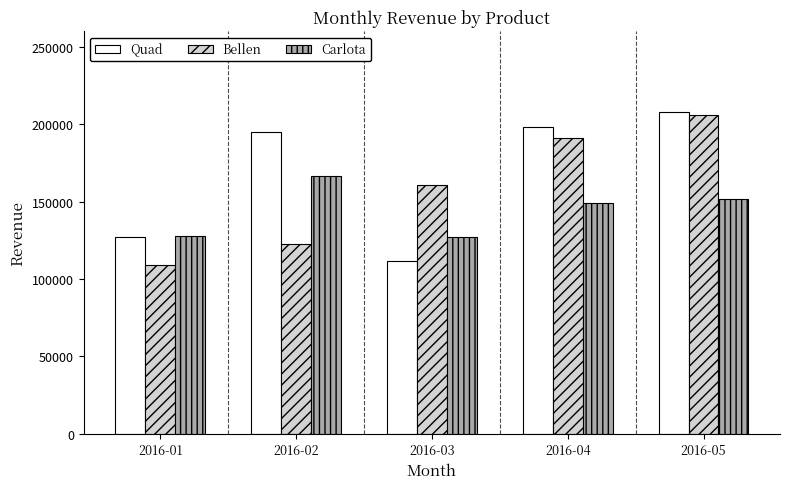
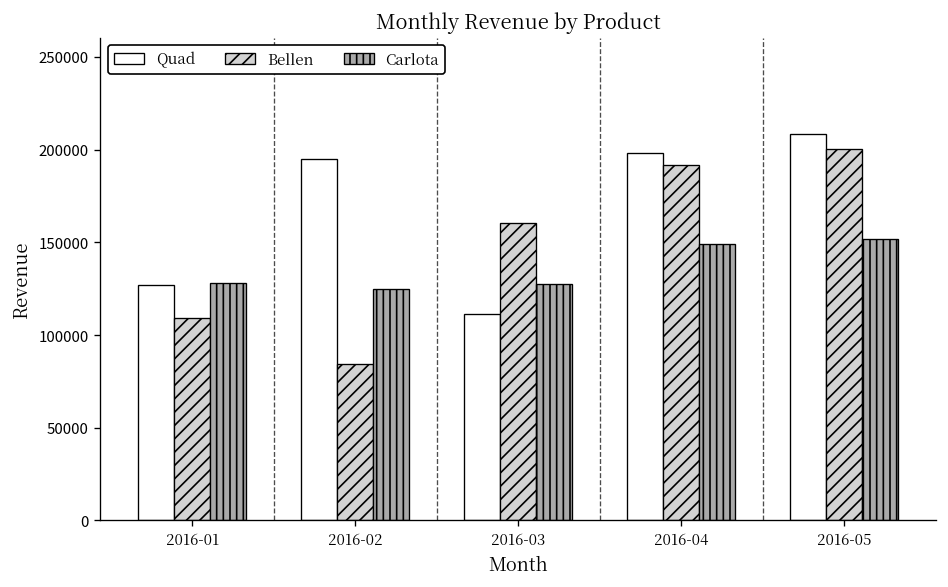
Bellen, 2016-02: 123000 -> 85000
Carlota, 2016-02: 167000 -> 125000
Bellen, 2016-05: 206000 -> 200000
